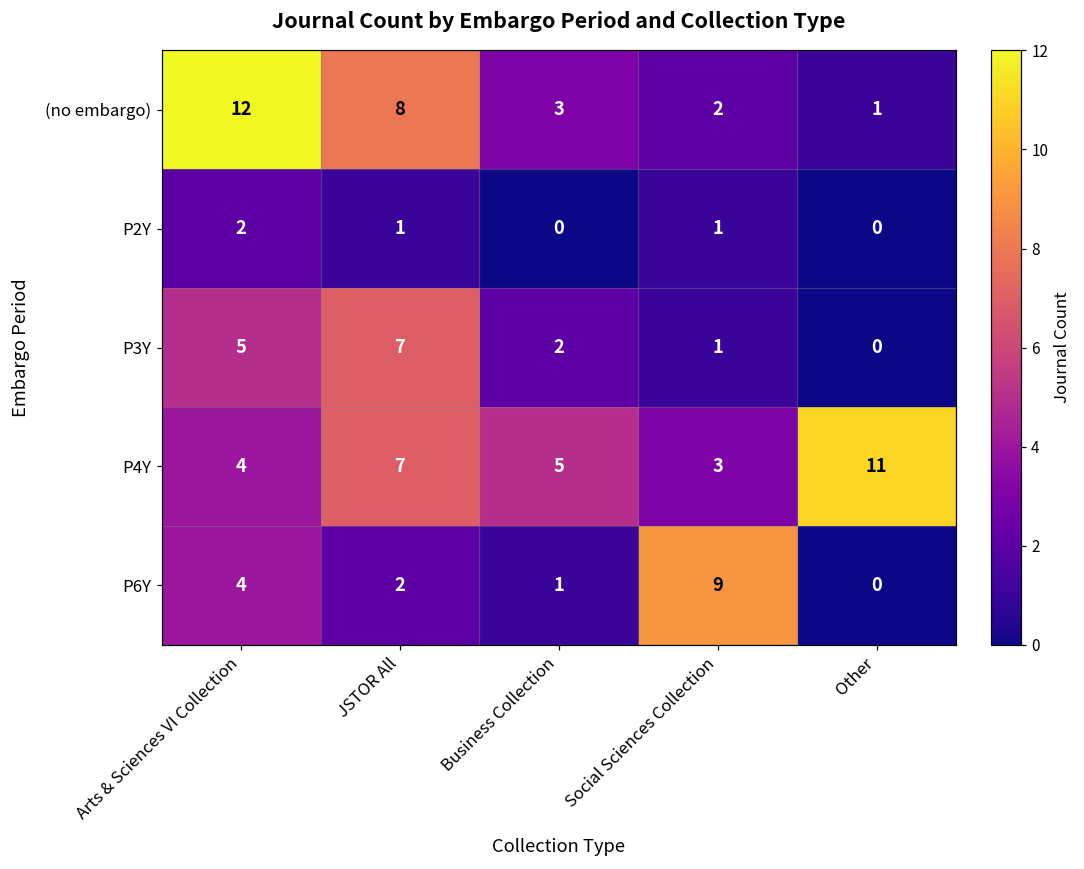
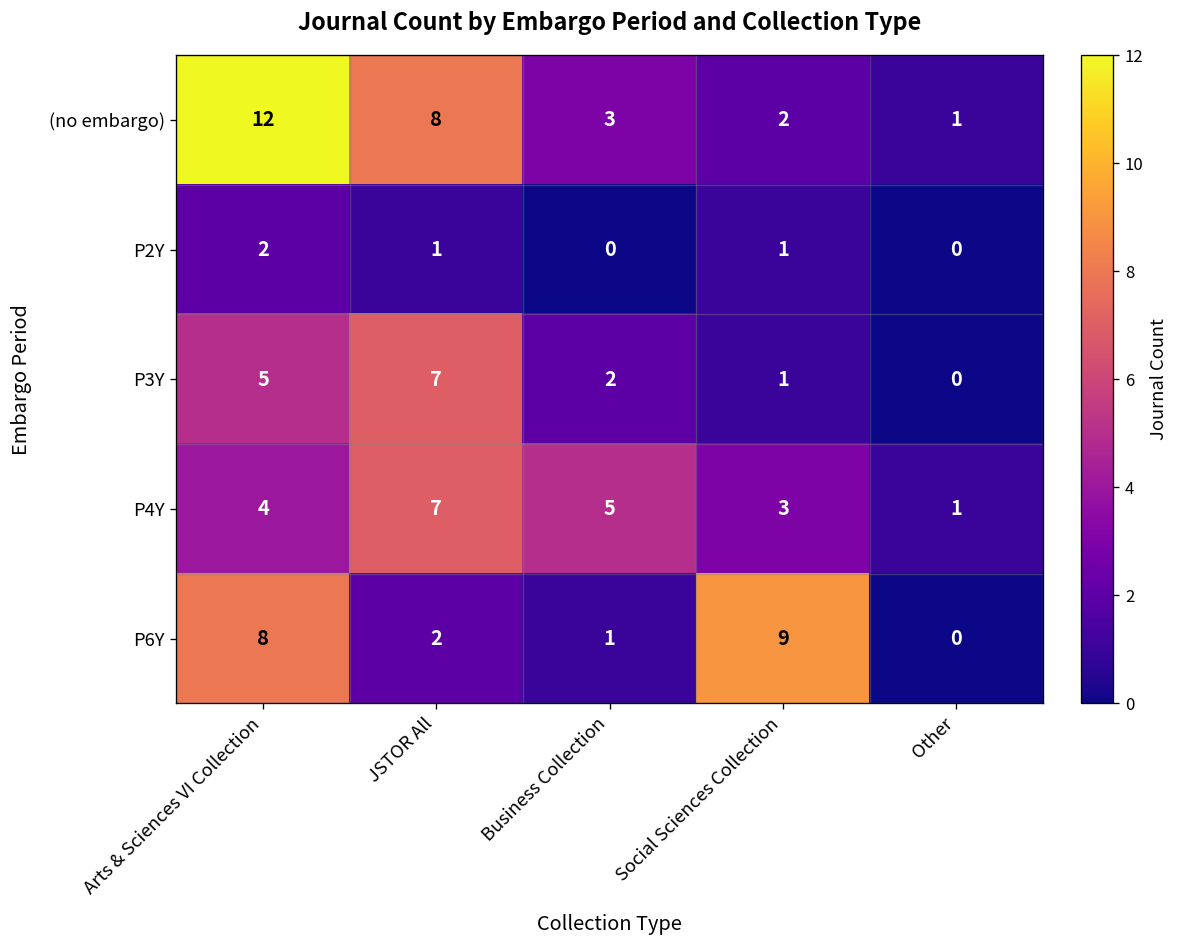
P4Y, Other: 11 -> 1
P6Y, Arts & Sciences VI Collection: 4 -> 8
